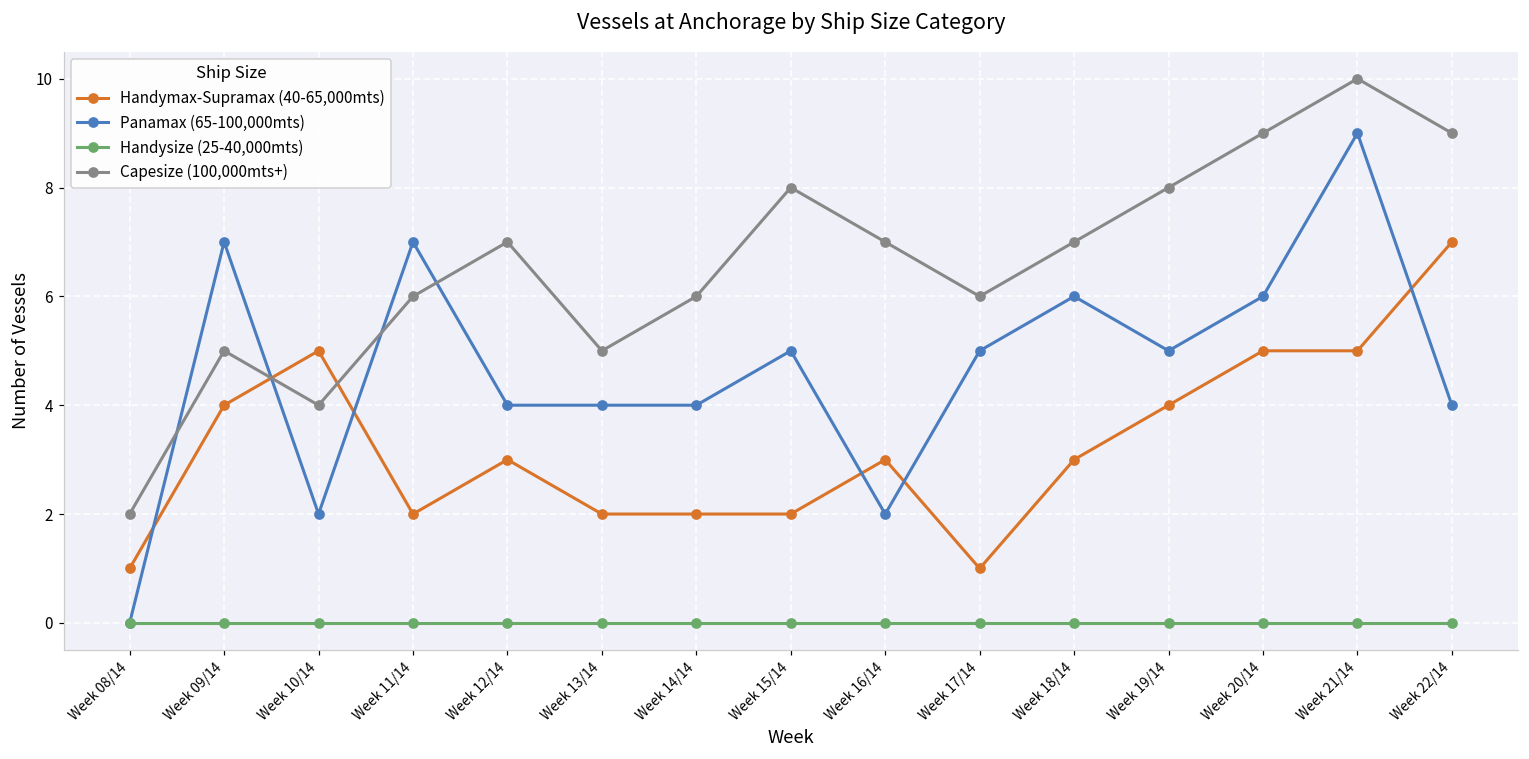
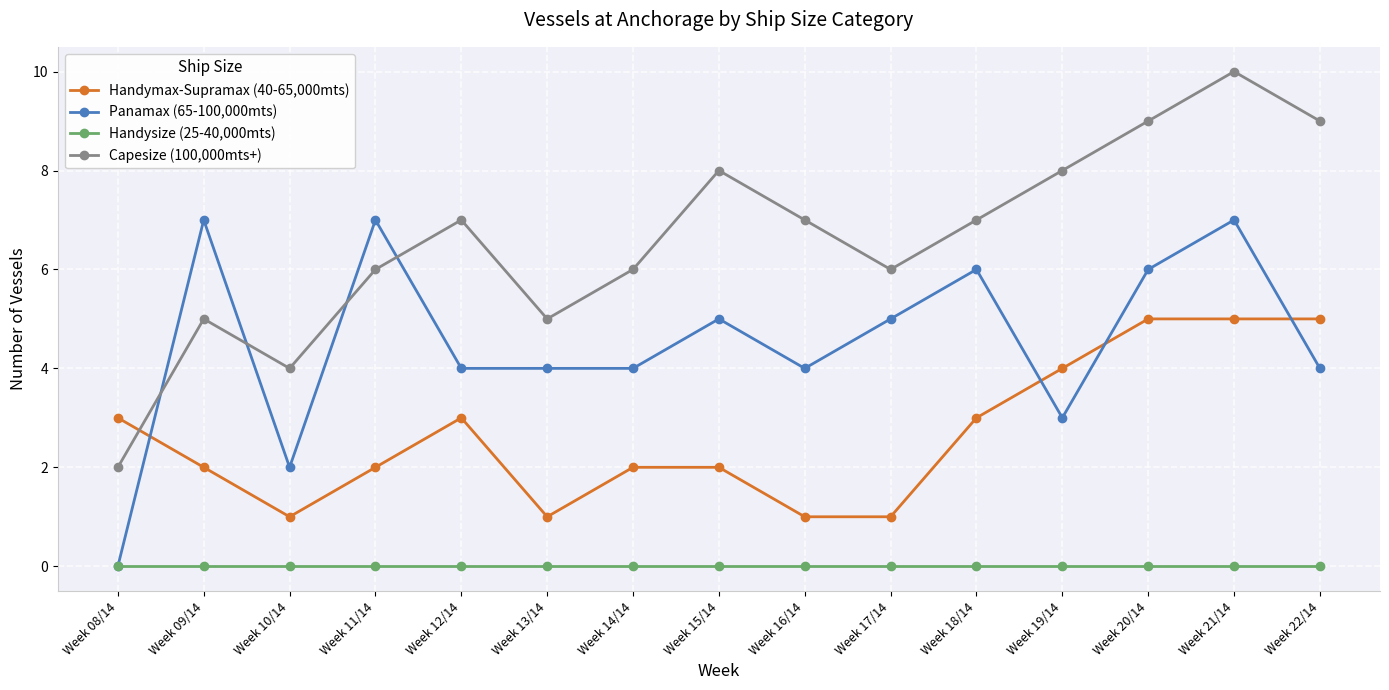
Handymax-Supramax (40-65,000mts), Week 08/14: 1 -> 3
Handymax-Supramax (40-65,000mts), Week 09/14: 4 -> 2
Handymax-Supramax (40-65,000mts), Week 10/14: 5 -> 1
Handymax-Supramax (40-65,000mts), Week 13/14: 2 -> 1
Handymax-Supramax (40-65,000mts), Week 16/14: 3 -> 1
Panamax (65-100,000mts), Week 16/14: 2 -> 4
Panamax (65-100,000mts), Week 19/14: 5 -> 3
Panamax (65-100,000mts), Week 21/14: 9 -> 7
Handymax-Supramax (40-65,000mts), Week 22/14: 7 -> 5
